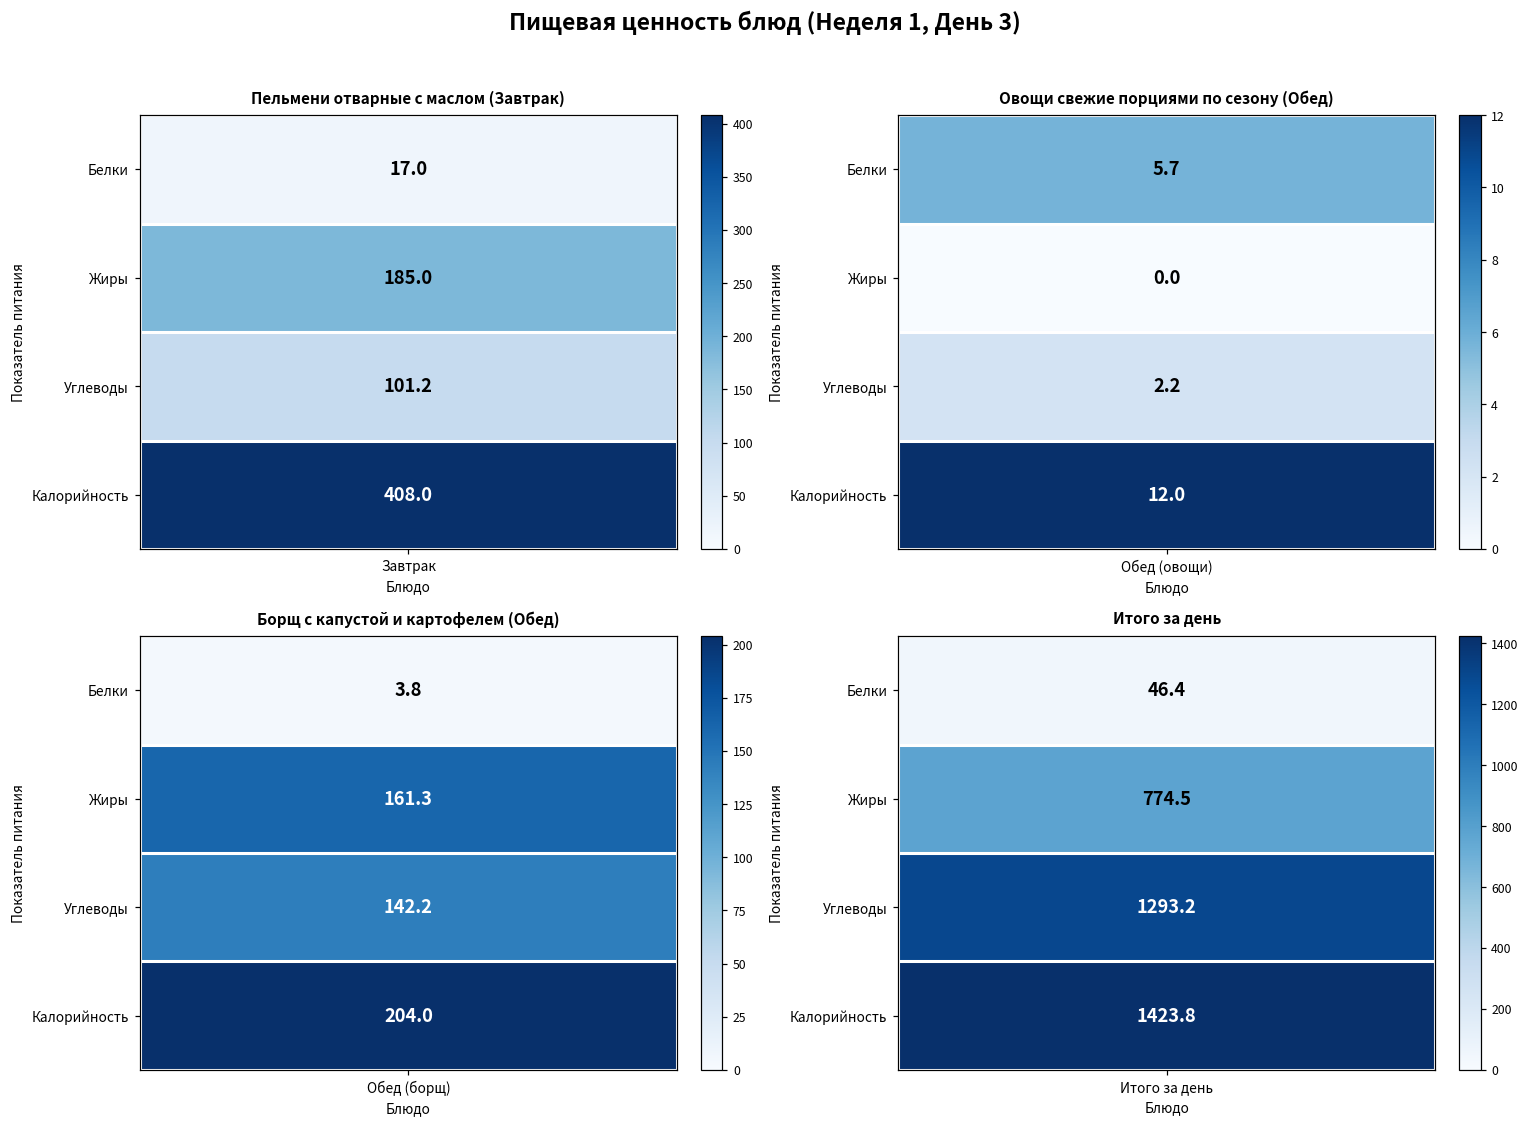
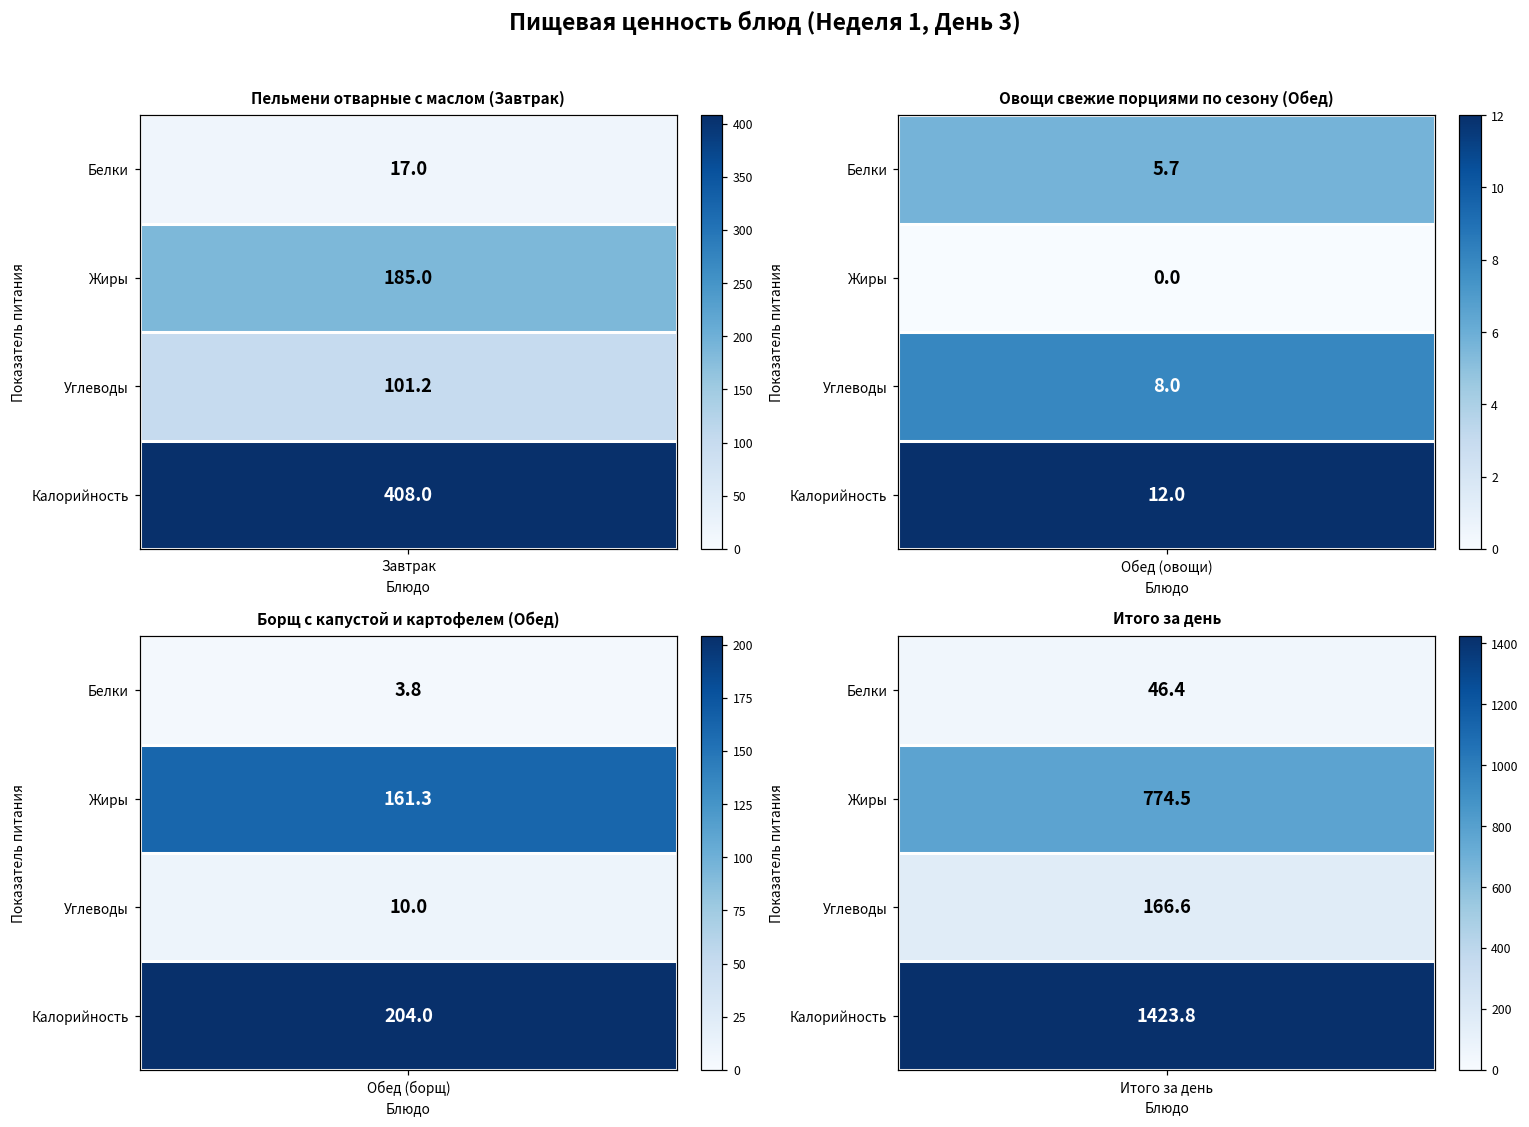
Овощи свежие порциями по сезону (Обед), Углеводы, Обед (овощи): 2.2 -> 8.0
Борщ с капустой и картофелем (Обед), Углеводы, Обед (борщ): 142.2 -> 10.0
Итого за день, Углеводы, Итого за день: 1293.2 -> 166.6
